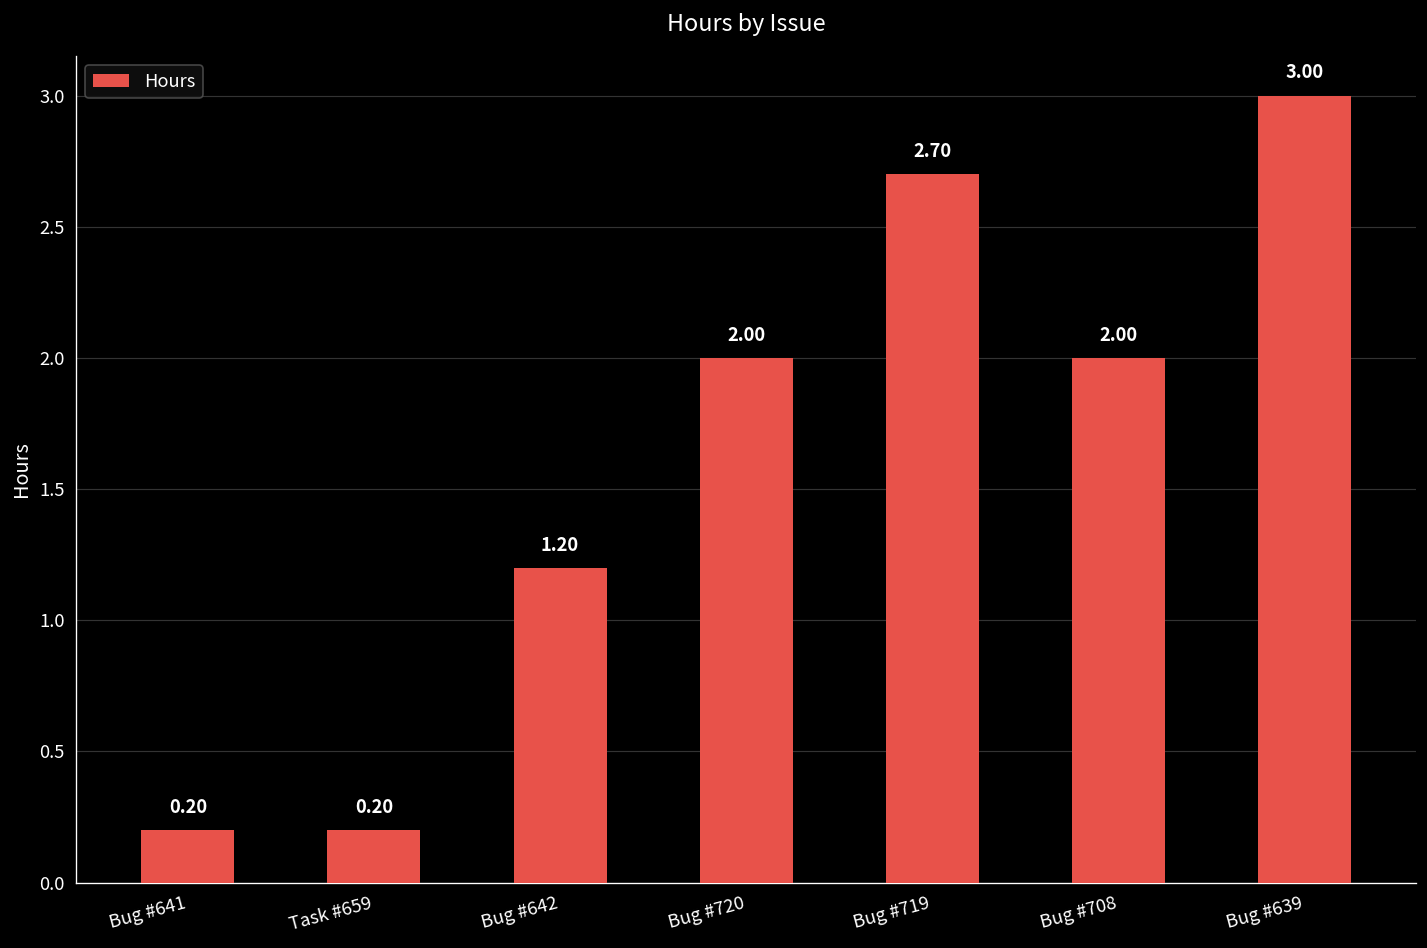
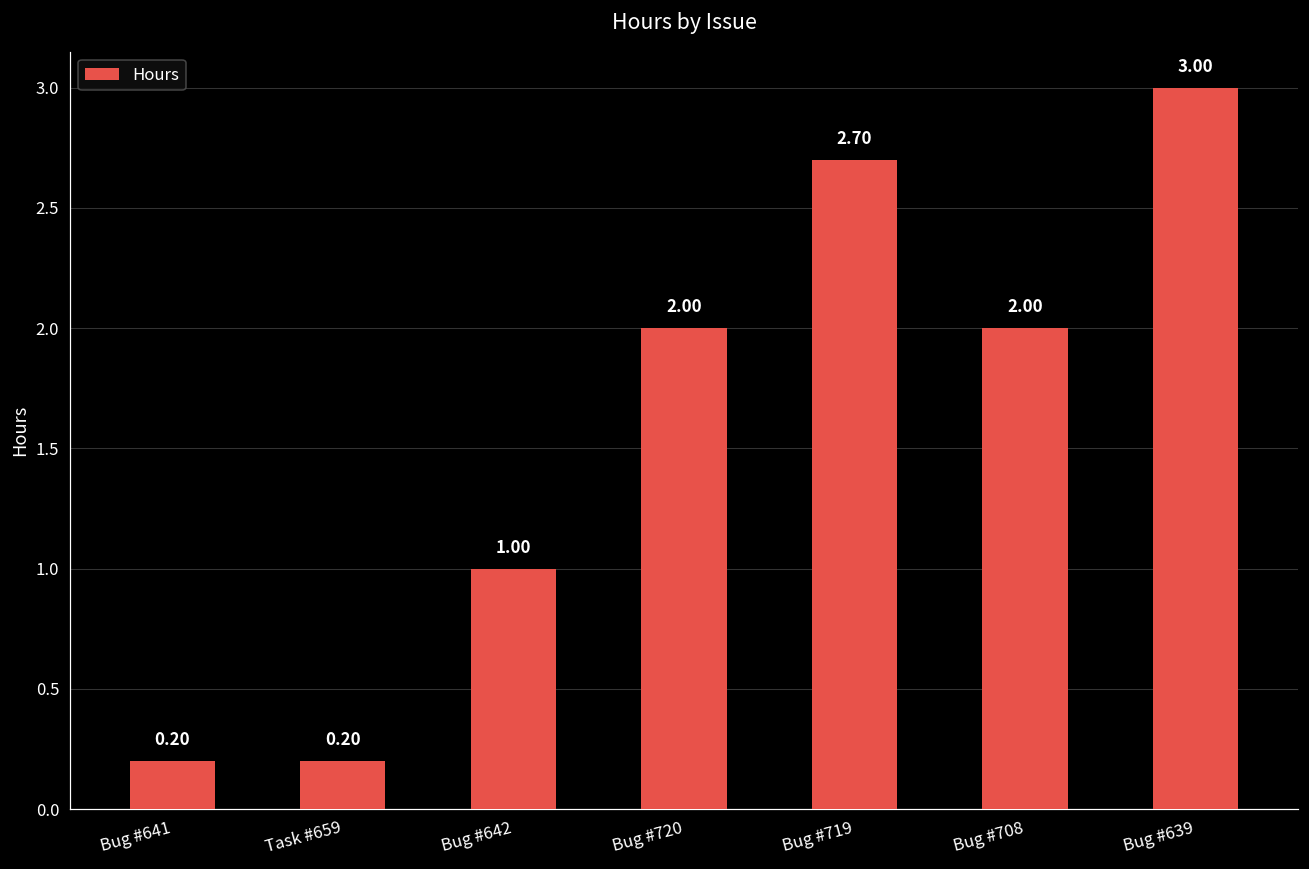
Bug #642: 1.20 -> 1.00
